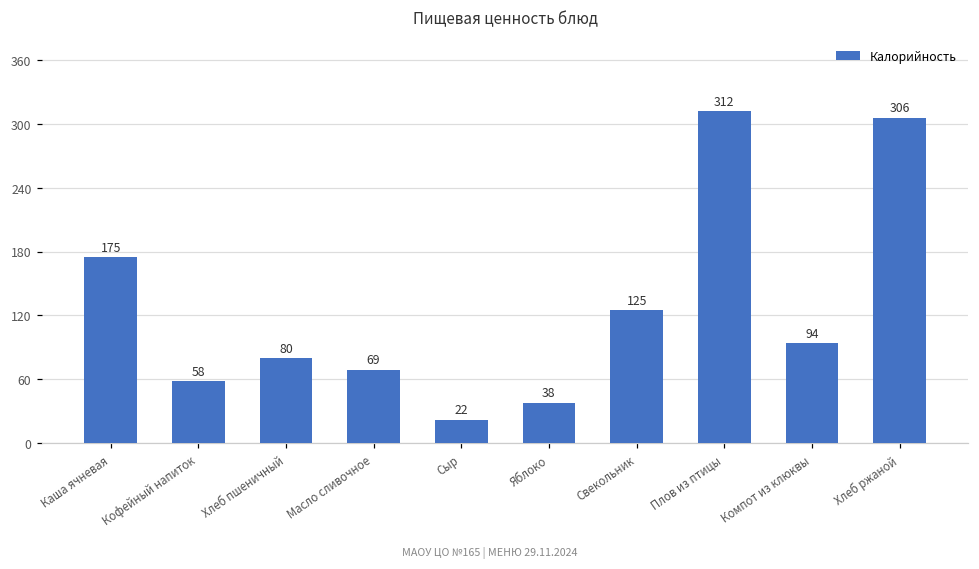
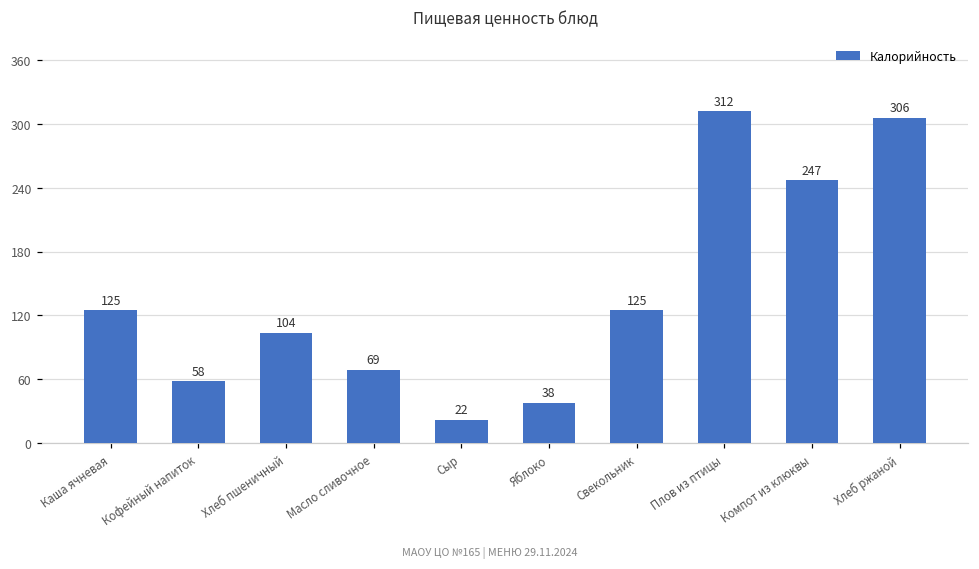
Каша ячневая: 175 -> 125
Хлеб пшеничный: 80 -> 104
Компот из клюквы: 94 -> 247
